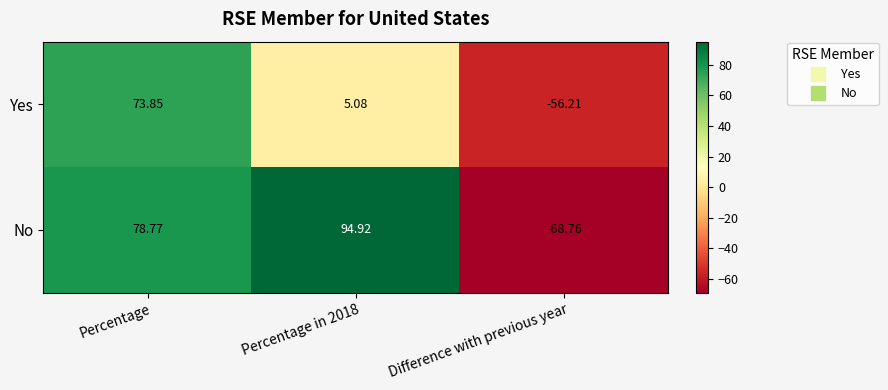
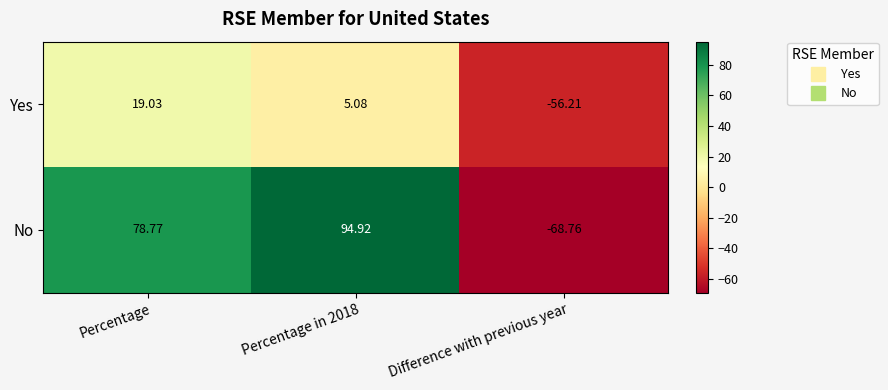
Yes, Percentage: 73.85 -> 19.03
